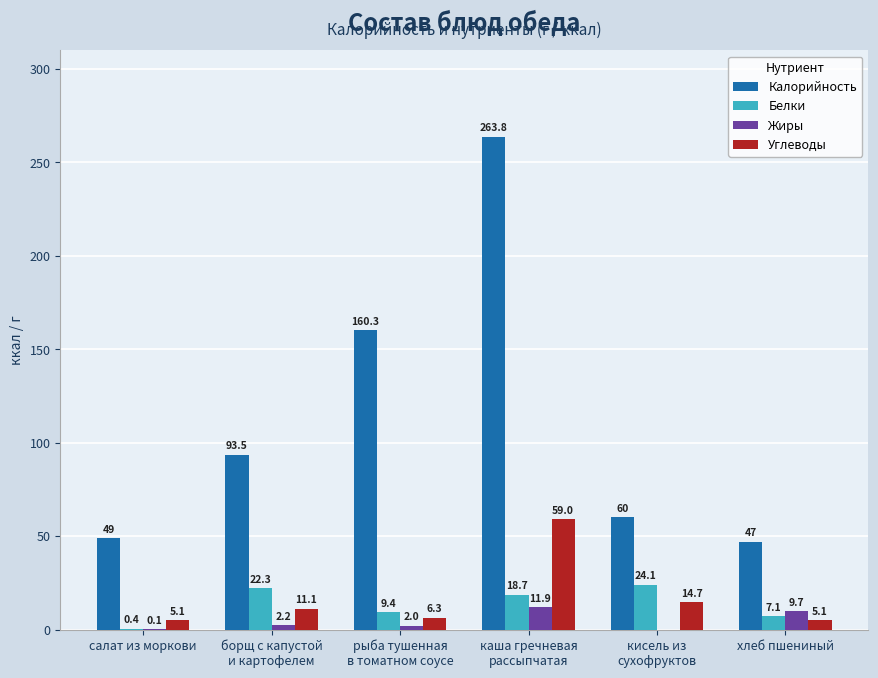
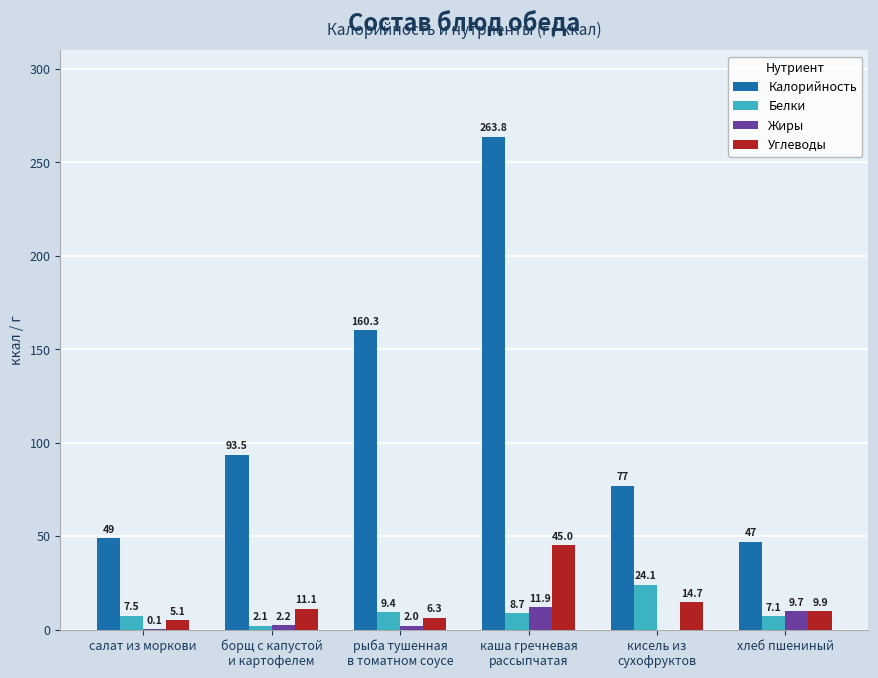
Белки, салат из моркови: 0.4 -> 7.5
Белки, борщ с капустой и картофелем: 22.3 -> 2.1
Белки, каша гречневая рассыпчатая: 18.7 -> 8.7
Углеводы, каша гречневая рассыпчатая: 59.0 -> 45.0
Калорийность, кисель из сухофруктов: 60 -> 77
Углеводы, хлеб пшениный: 5.1 -> 9.9
